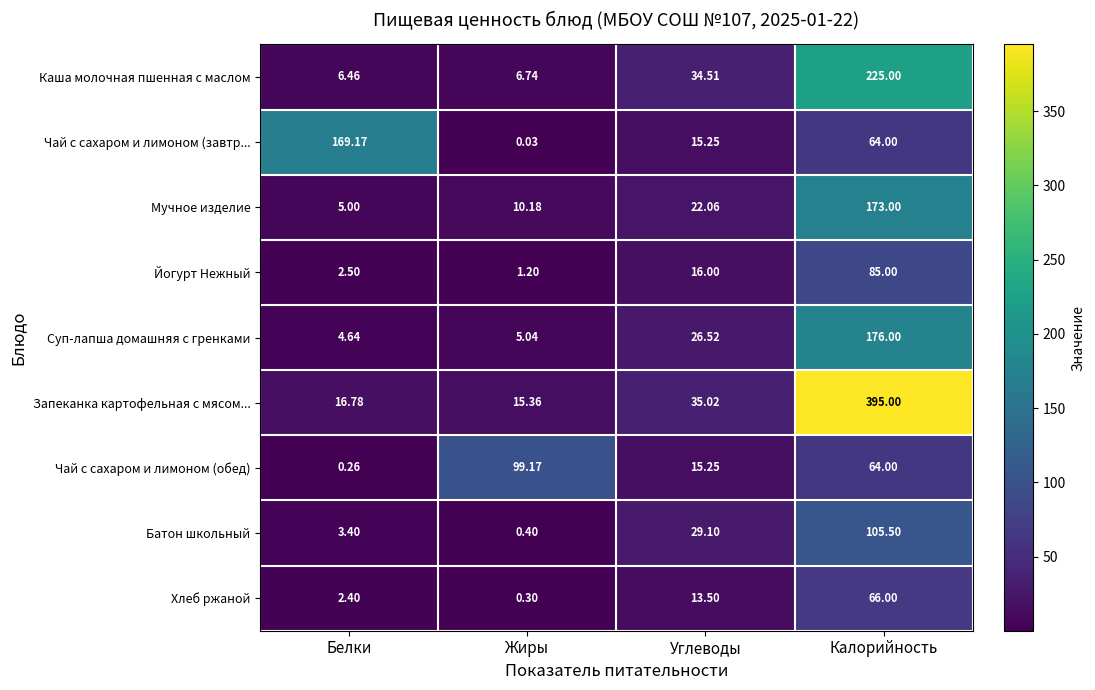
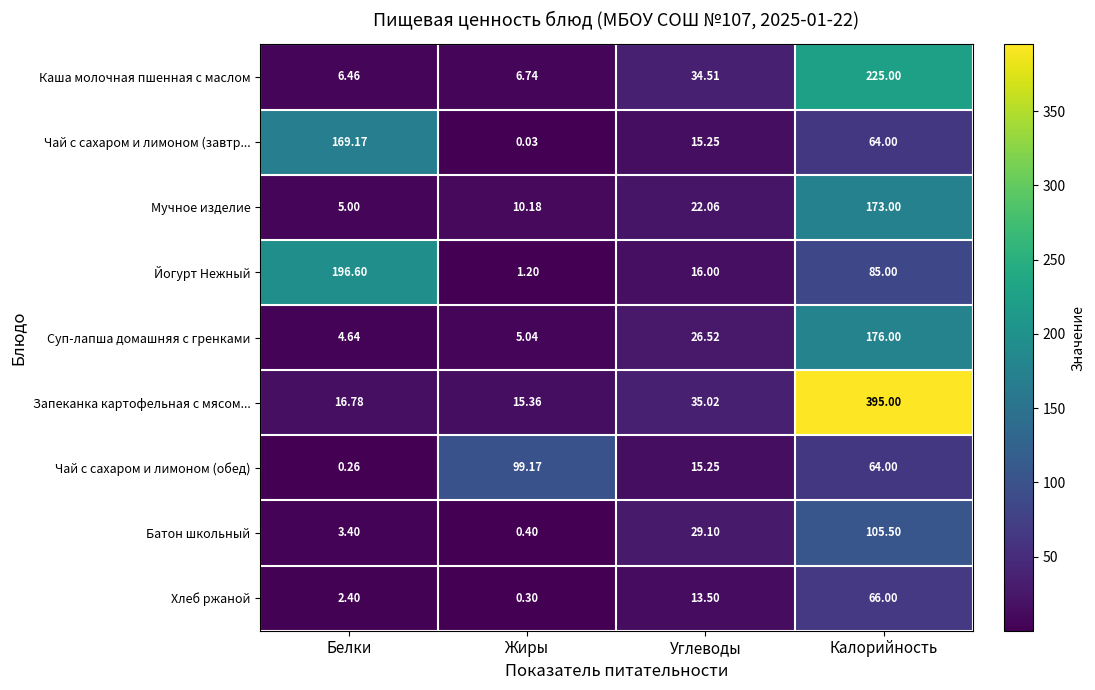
Йогурт Нежный, Белки: 2.50 -> 196.60
